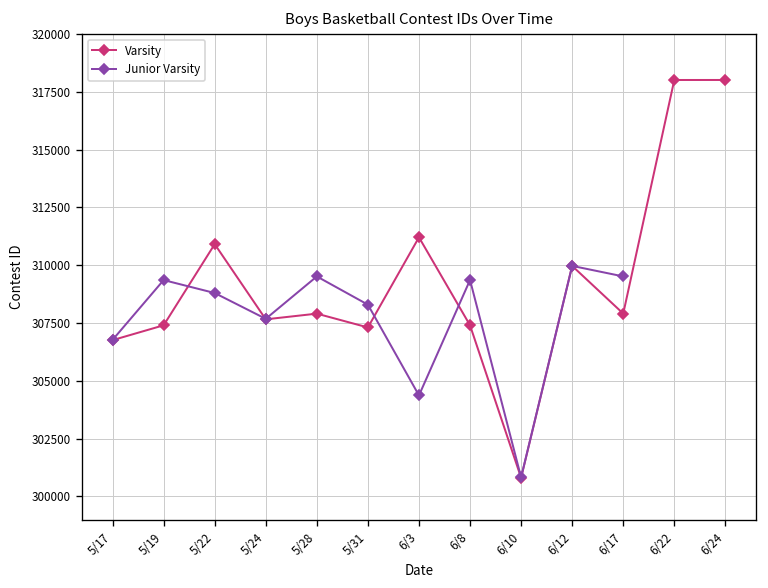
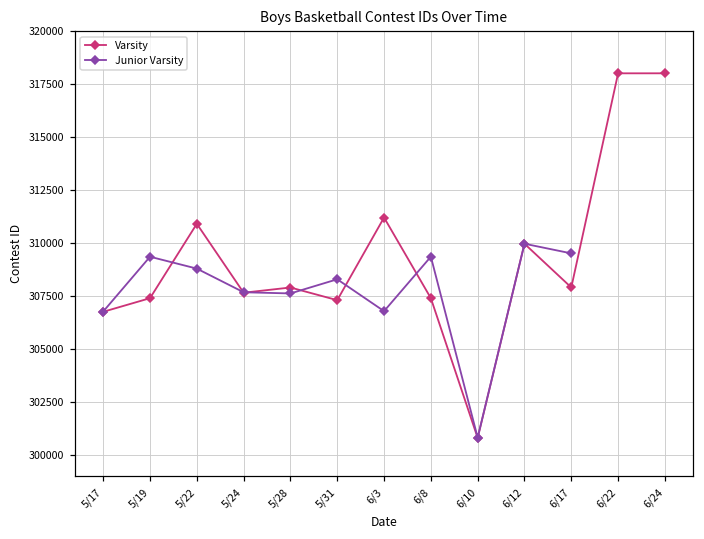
Junior Varsity, 5/28: 309500 -> 307600
Junior Varsity, 6/3: 304400 -> 306800
